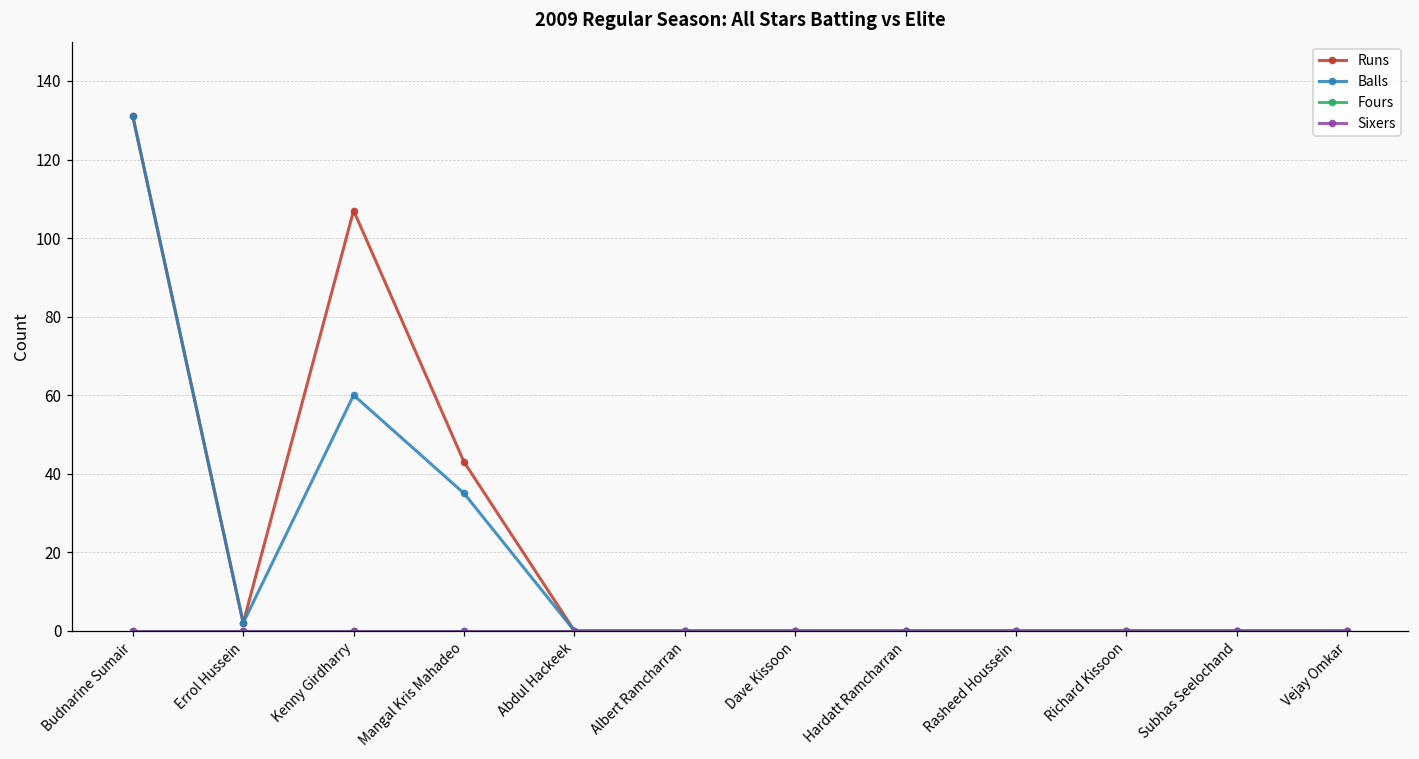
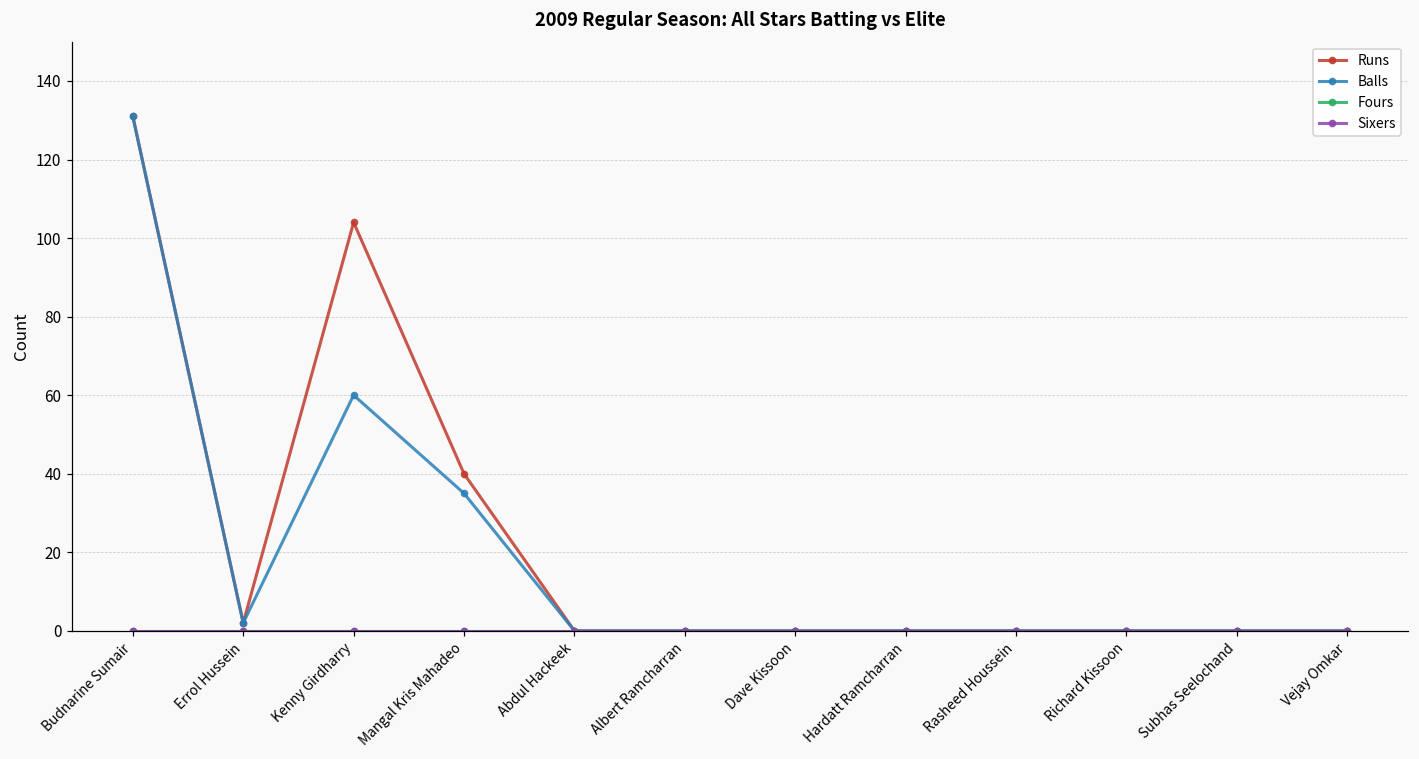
Runs, Kenny Girdharry: 107 -> 104
Runs, Mangal Kris Mahadeo: 43 -> 40
